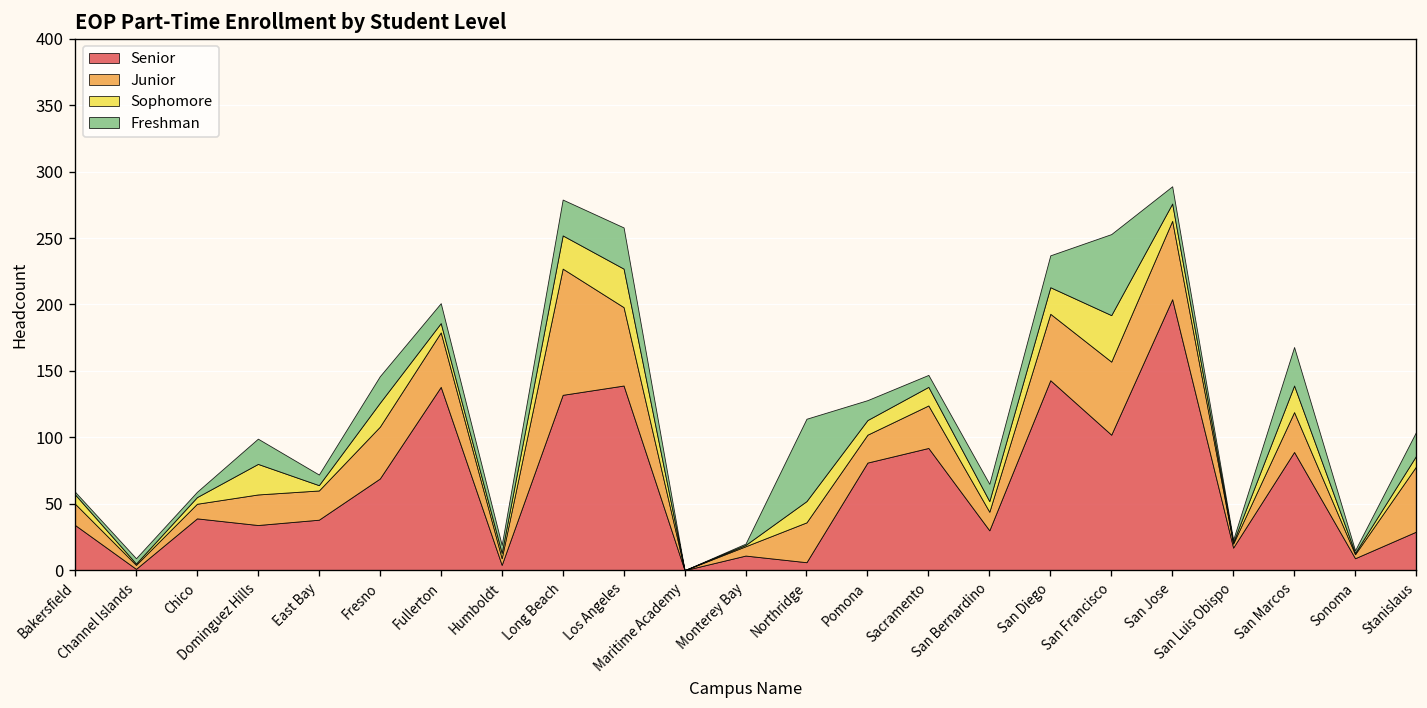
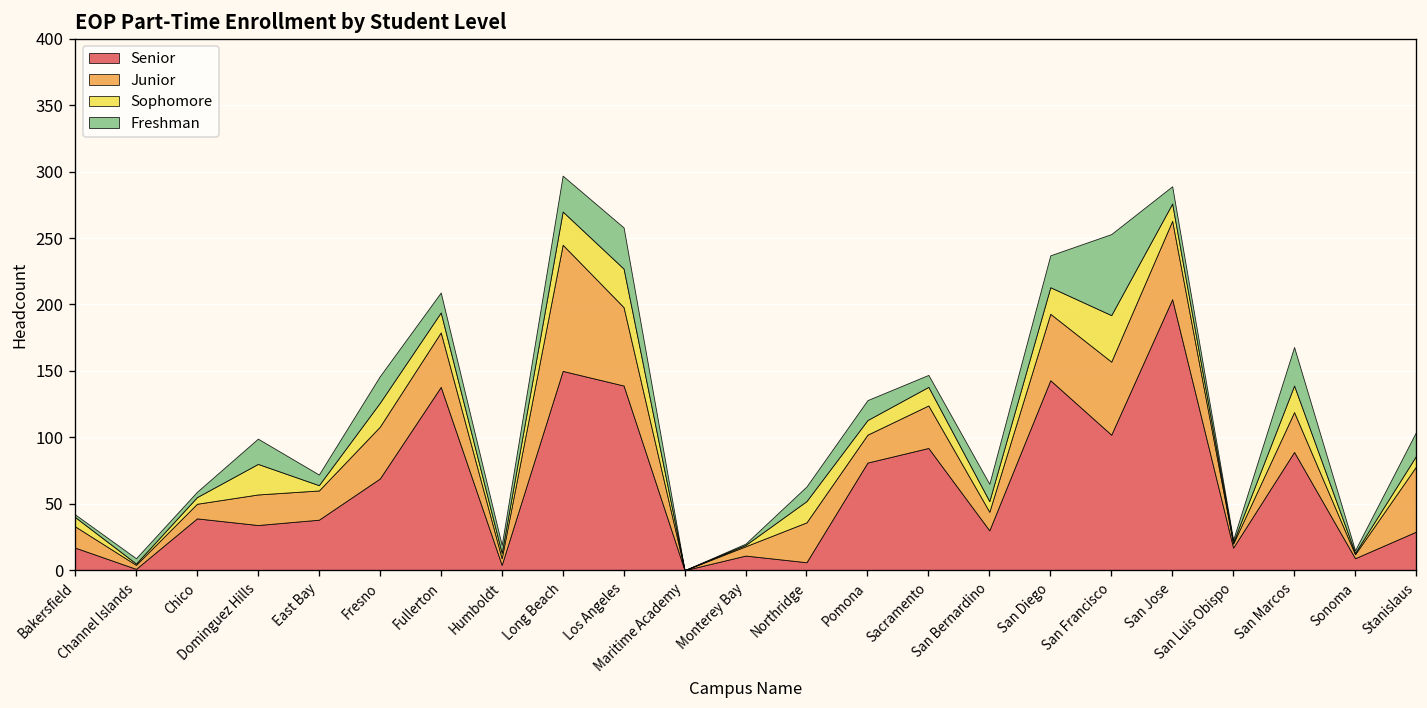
Senior, Bakersfield: 34 -> 17
Sophomore, Fullerton: 7 -> 15
Senior, Long Beach: 132 -> 150
Freshman, Northridge: 62 -> 11
